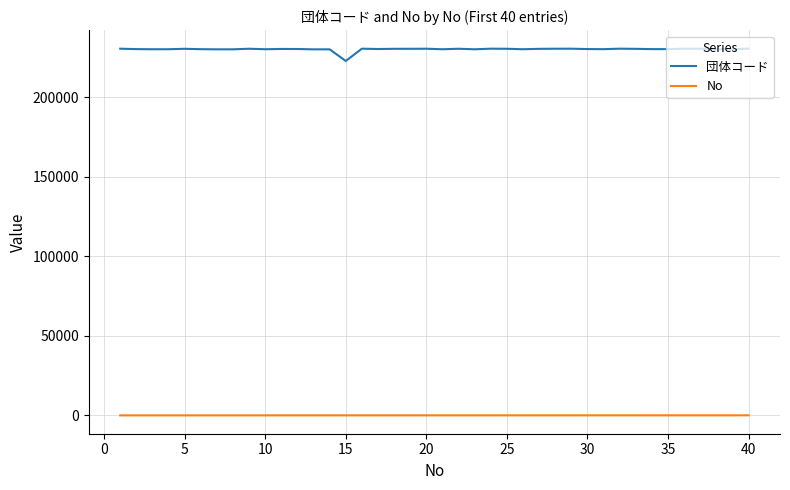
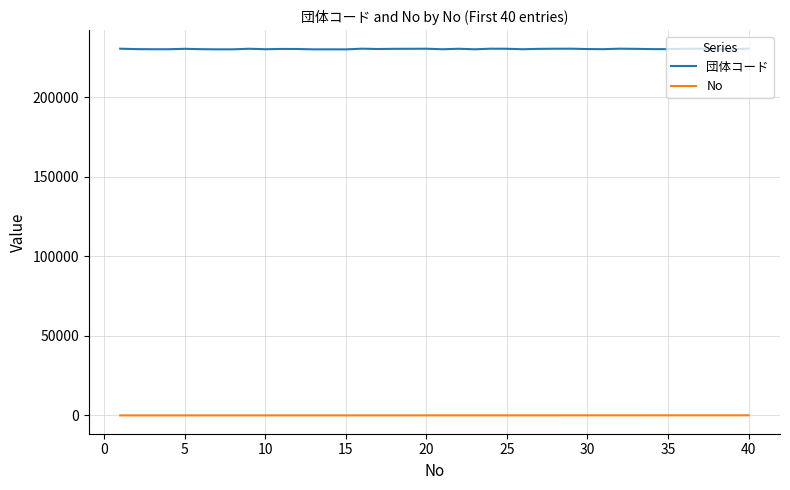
団体コード, 15: 223000 -> 230000
